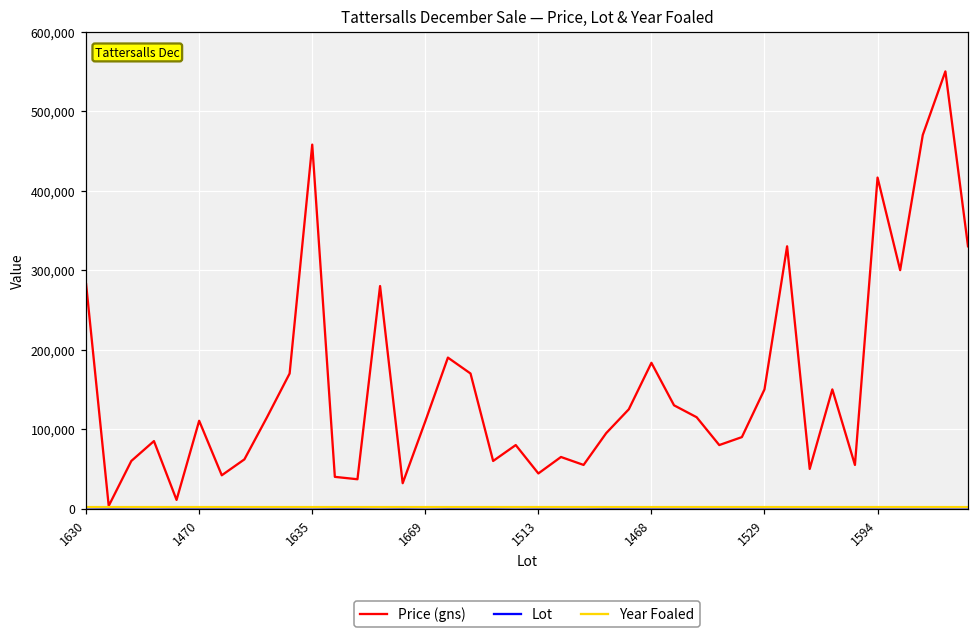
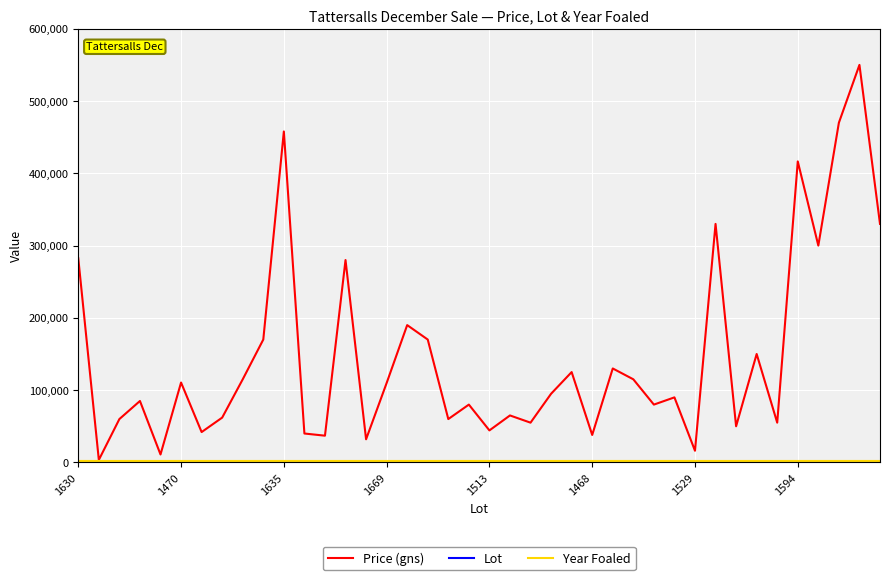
Price (gns), 1468: 180,000 -> 40,000
Price (gns), 1529: 150,000 -> 20,000
